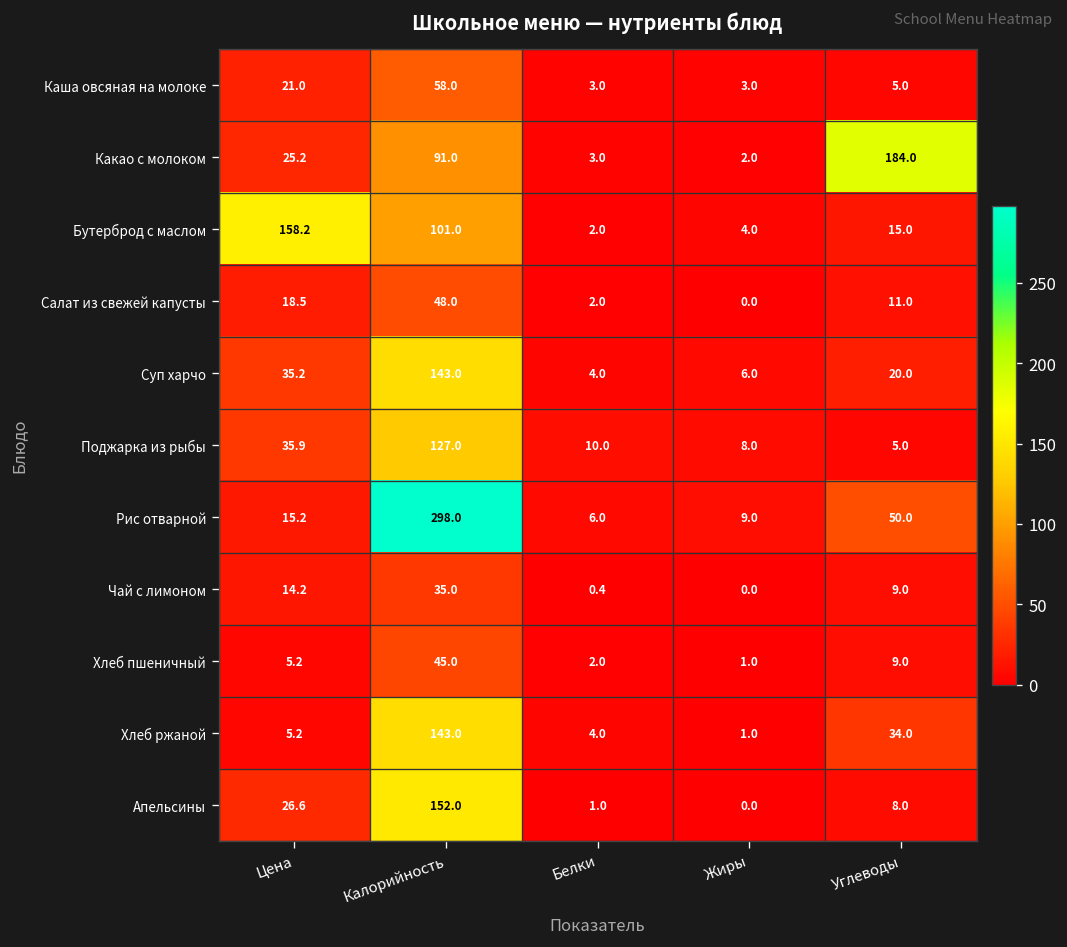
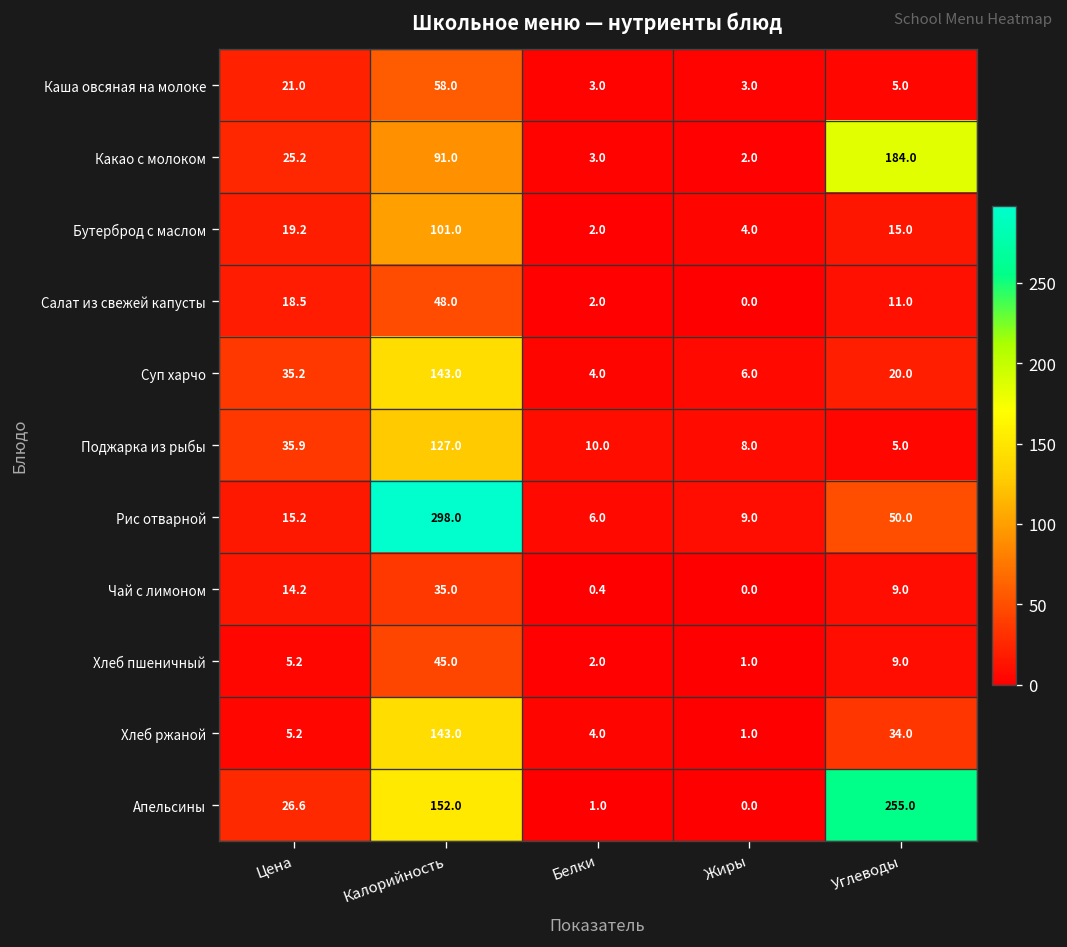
Бутерброд с маслом, Цена: 158.2 -> 19.2
Апельсины, Углеводы: 8.0 -> 255.0
